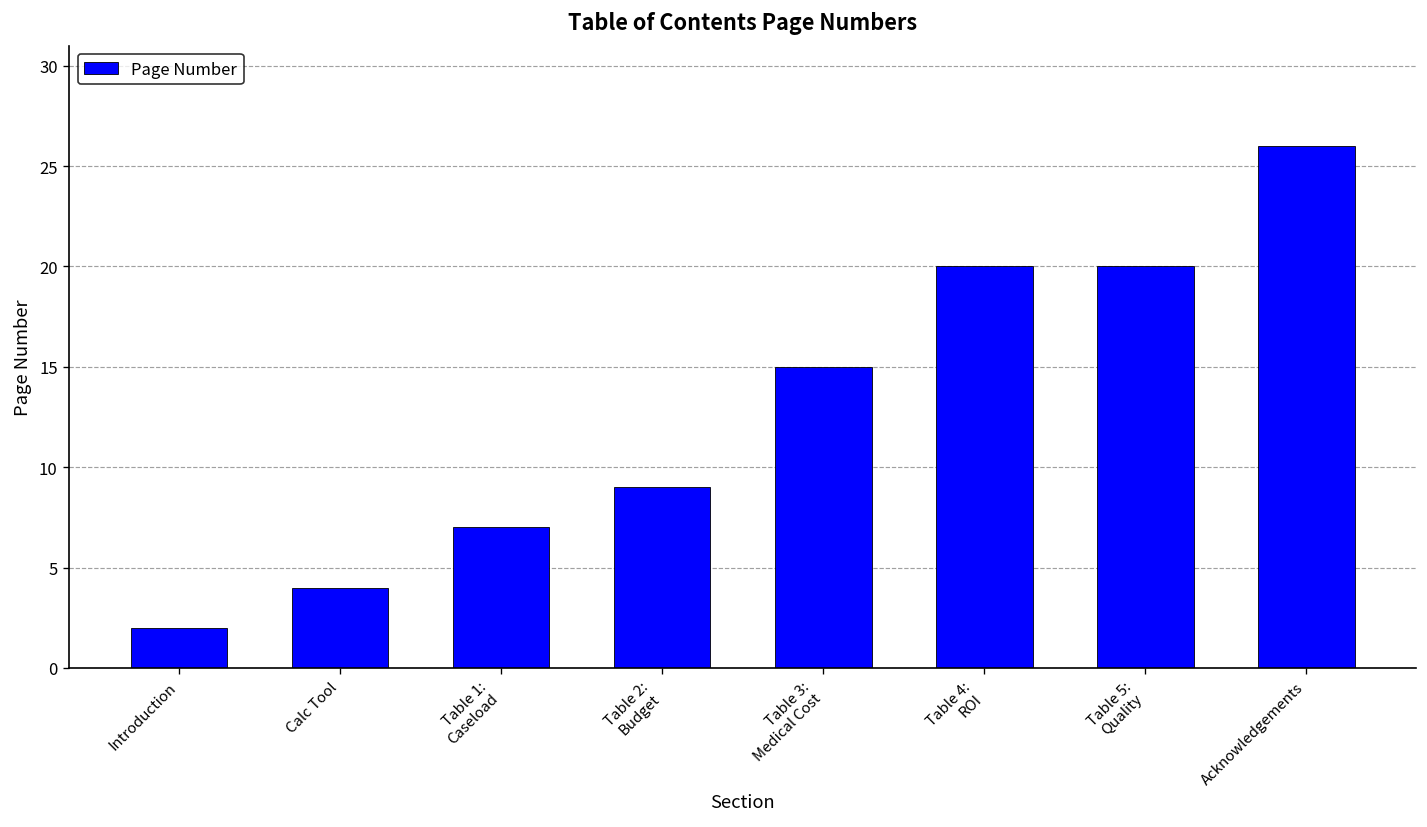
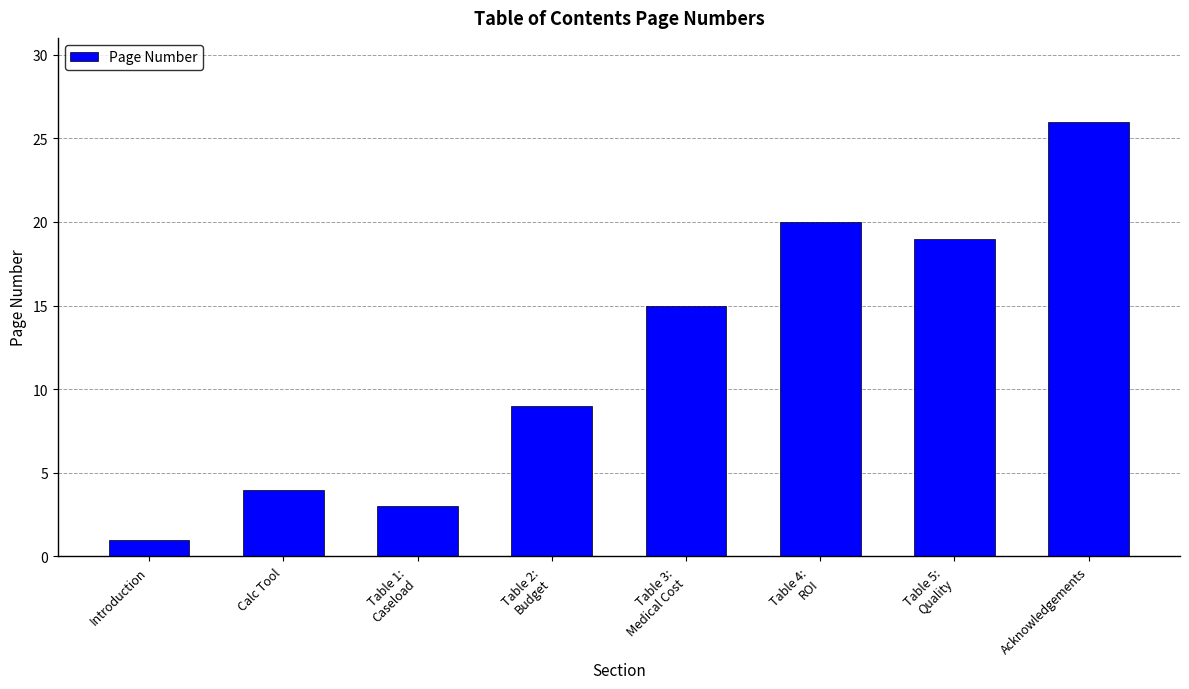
Introduction: 2 -> 1
Table 1: Caseload: 7 -> 3
Table 5: Quality: 20 -> 19
